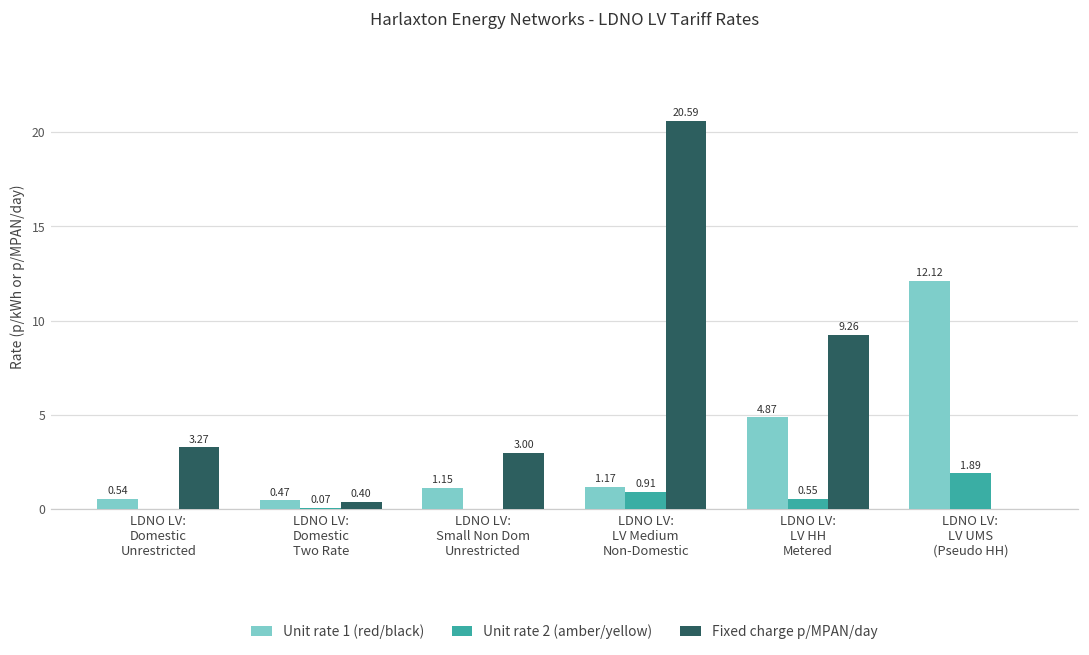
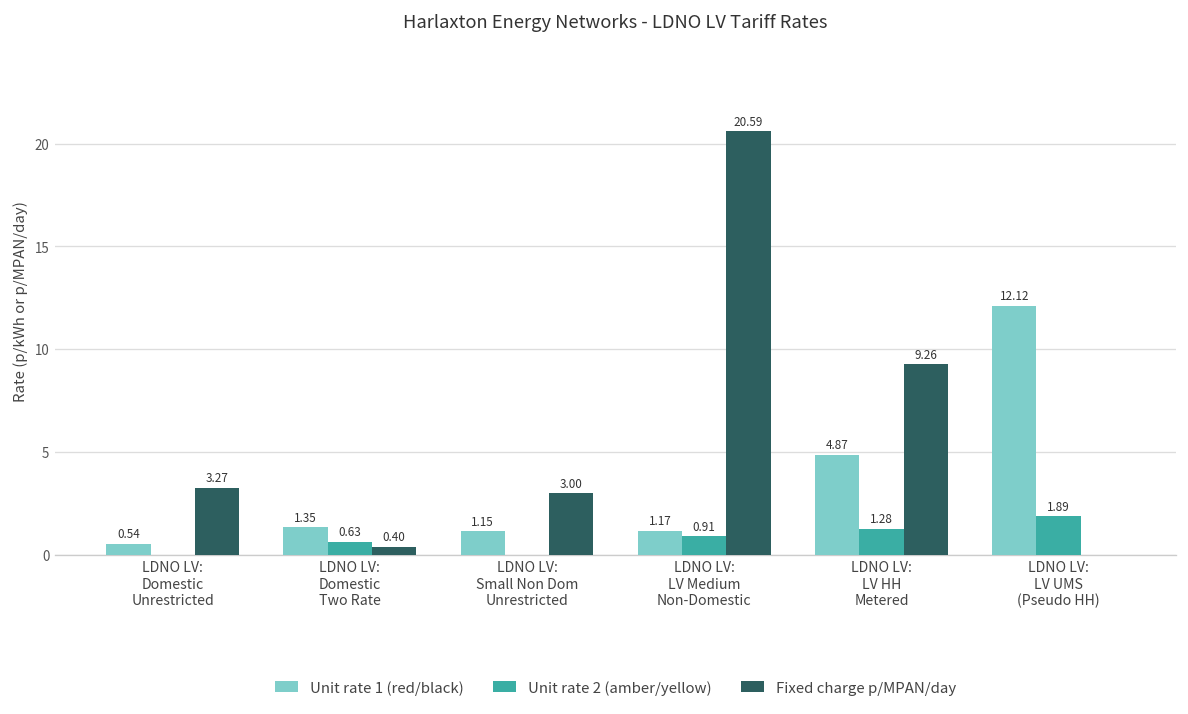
Unit rate 1 (red/black), LDNO LV: Domestic Two Rate: 0.47 -> 1.35
Unit rate 2 (amber/yellow), LDNO LV: Domestic Two Rate: 0.07 -> 0.63
Unit rate 2 (amber/yellow), LDNO LV: LV HH Metered: 0.55 -> 1.28
